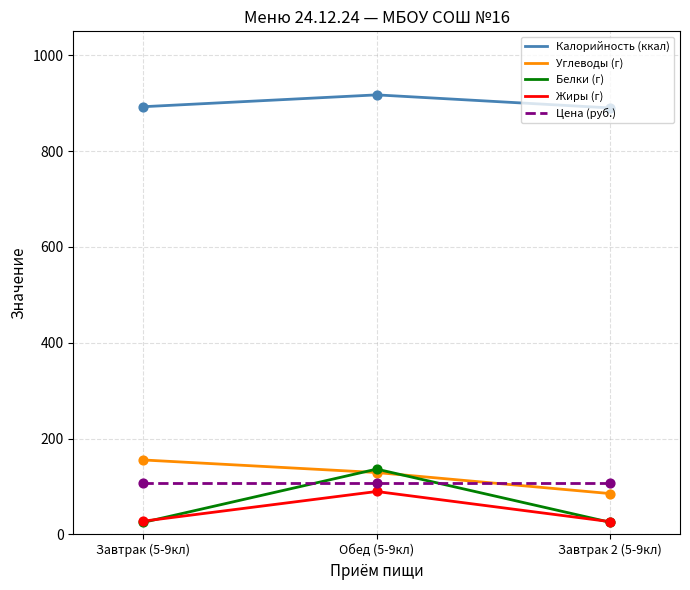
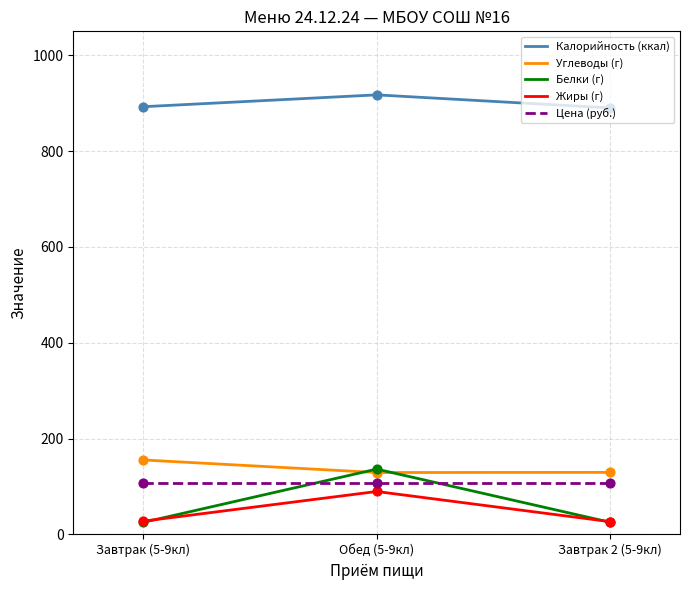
Углеводы (г), Завтрак 2 (5-9кл): 90 -> 130
